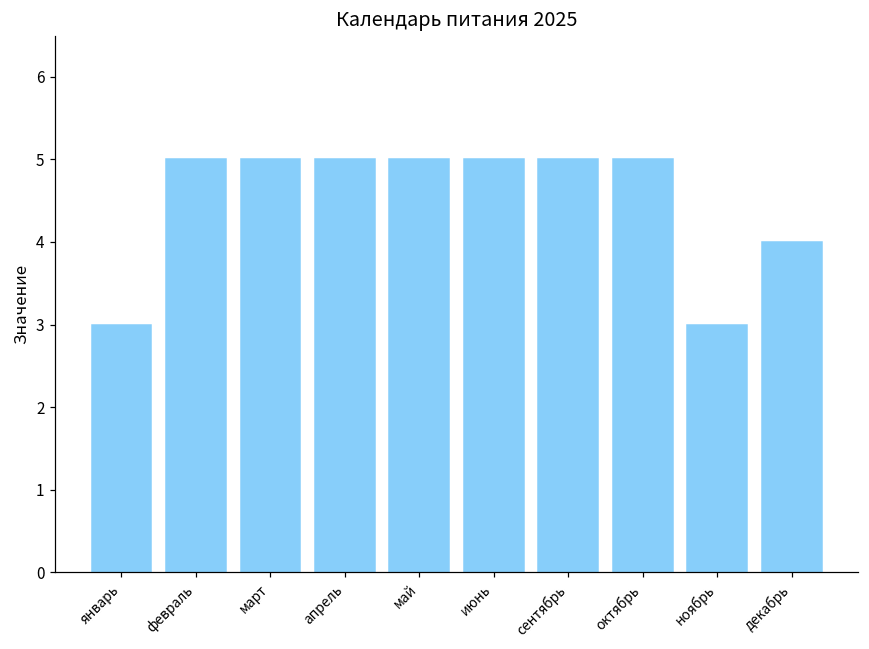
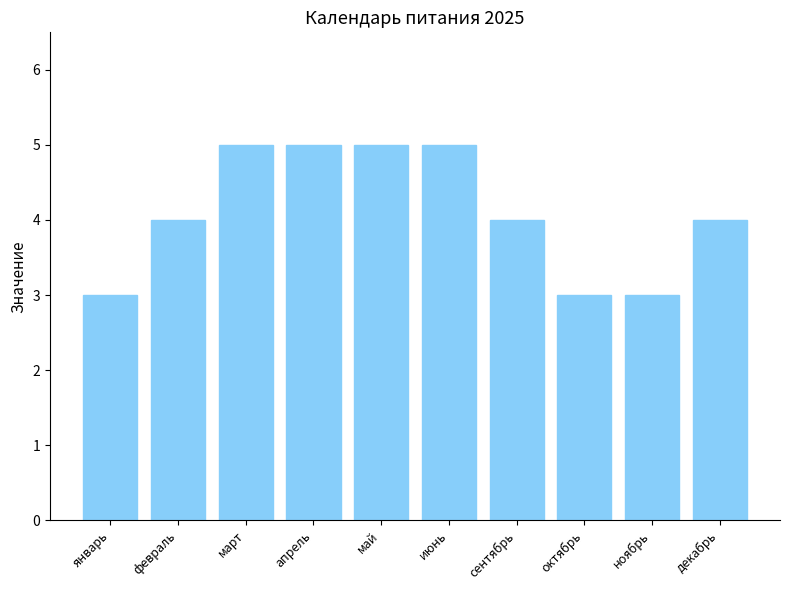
февраль: 5 -> 4
сентябрь: 5 -> 4
октябрь: 5 -> 3
